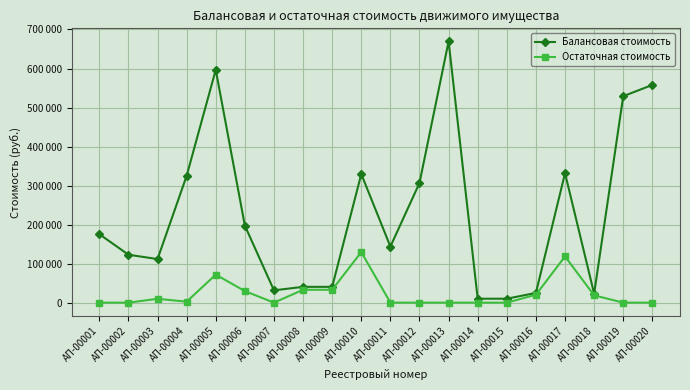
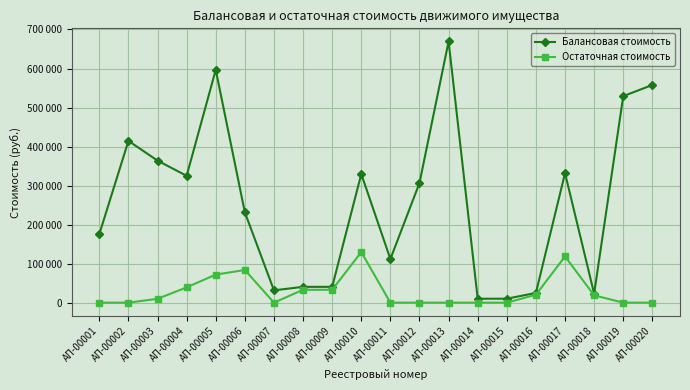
Балансовая стоимость, АП-00002: 120000 -> 410000
Балансовая стоимость, АП-00003: 110000 -> 360000
Остаточная стоимость, АП-00004: 0 -> 40000
Балансовая стоимость, АП-00006: 200000 -> 230000
Остаточная стоимость, АП-00006: 30000 -> 80000
Балансовая стоимость, АП-00011: 140000 -> 110000
